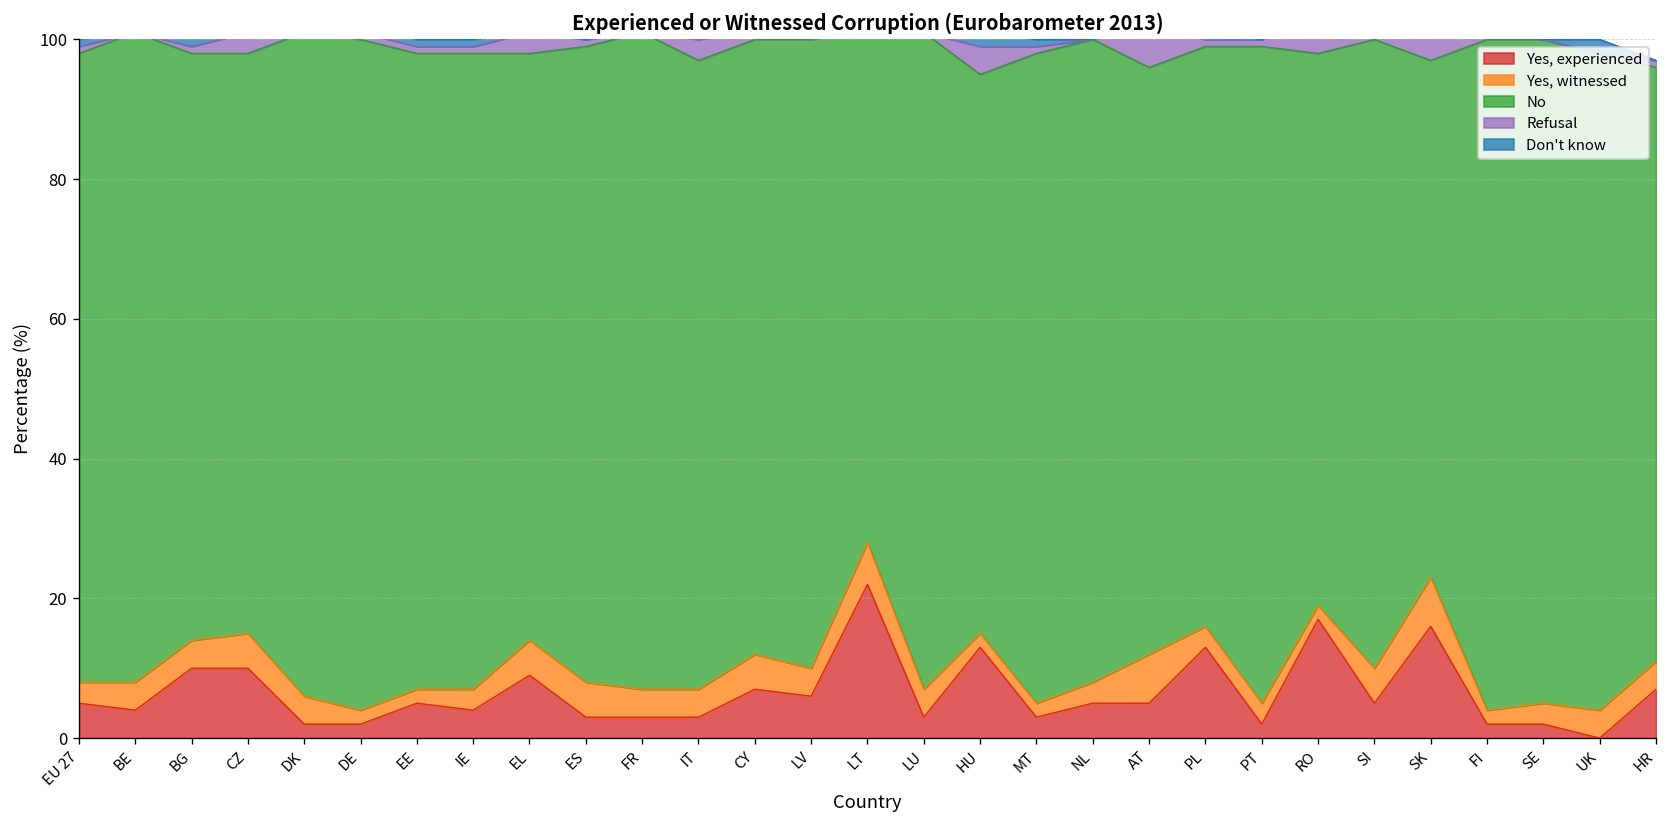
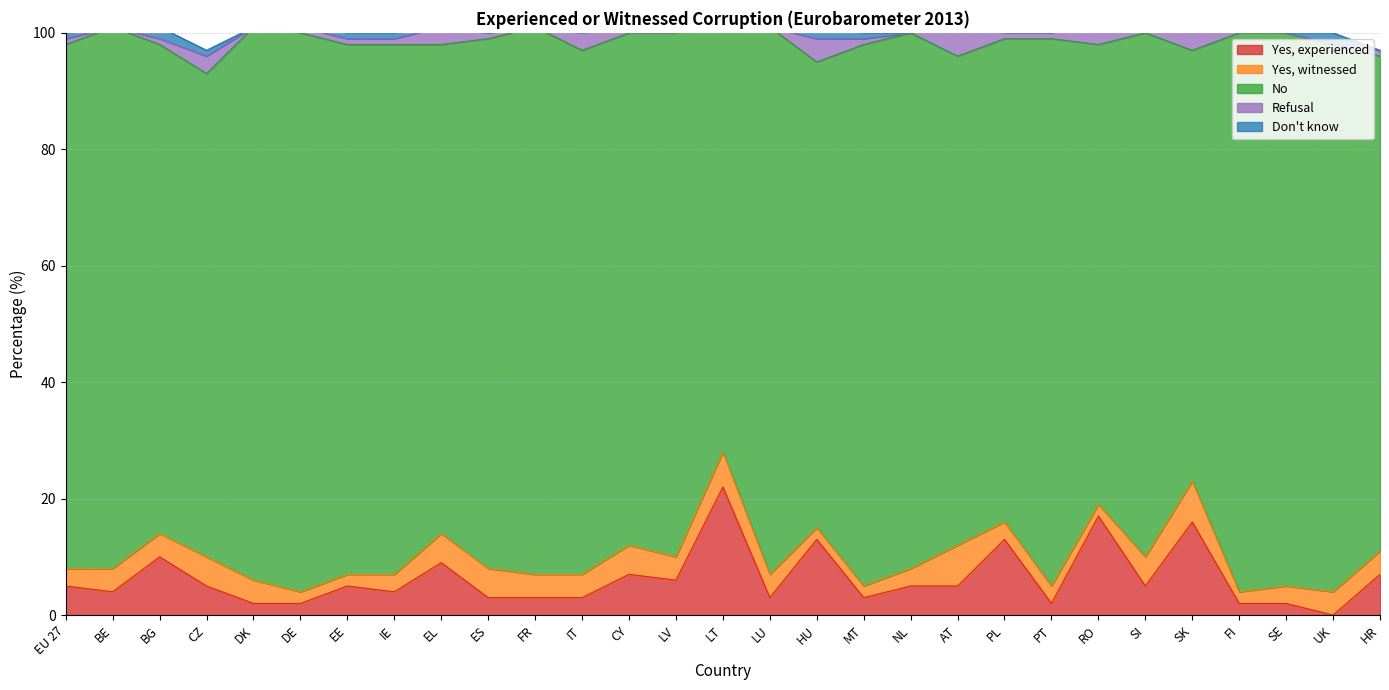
Yes, experienced, CZ: 10 -> 5
